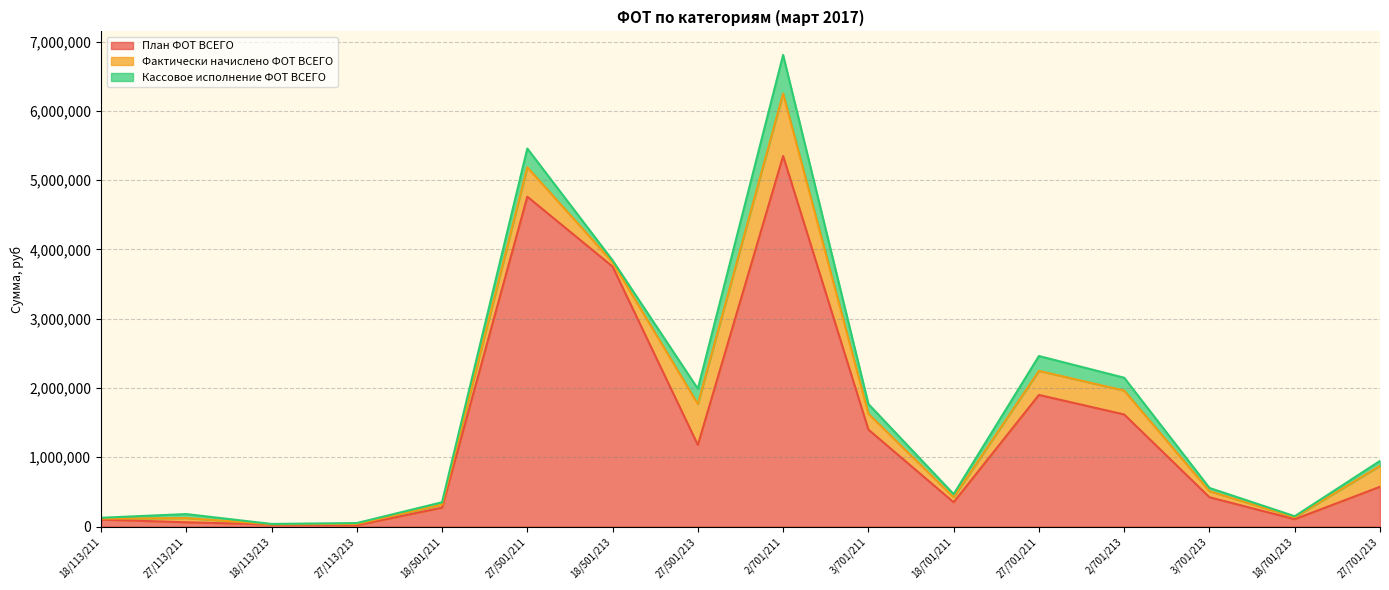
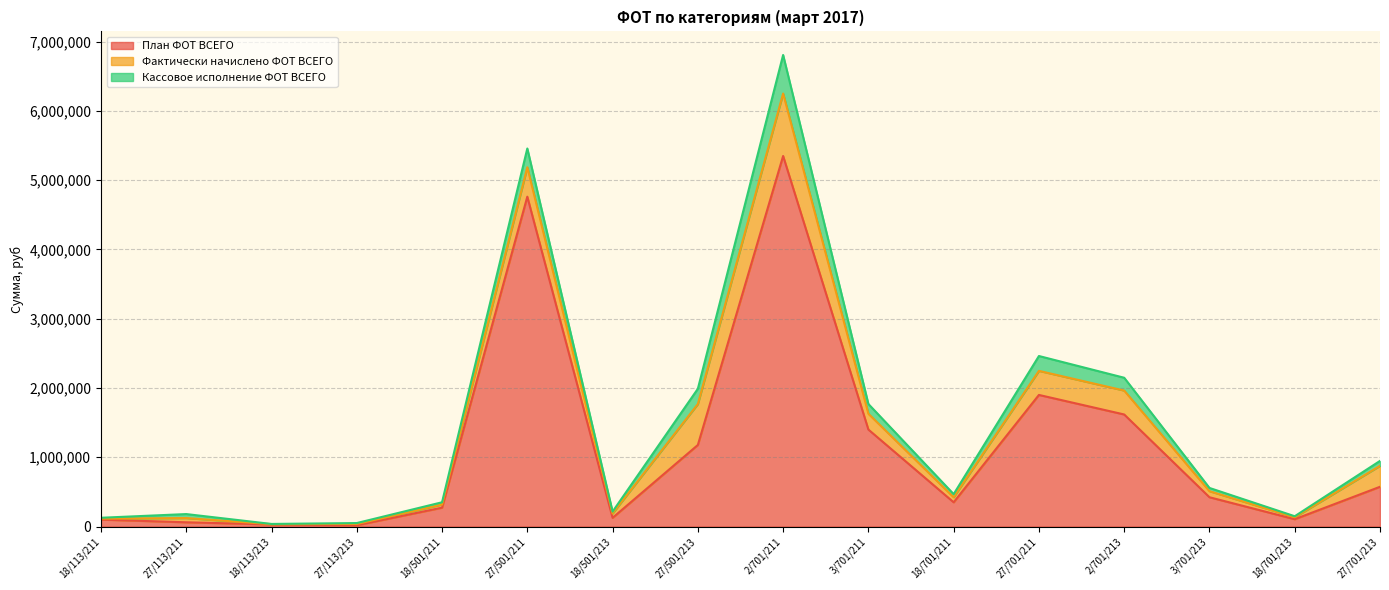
План ФОТ ВСЕГО, 18/501/213: 3,800,000 -> 100,000
